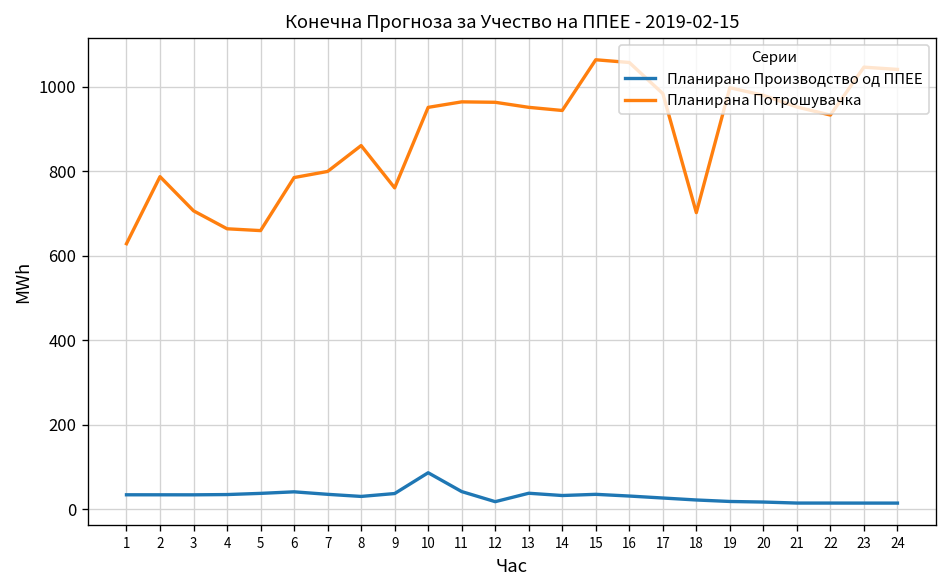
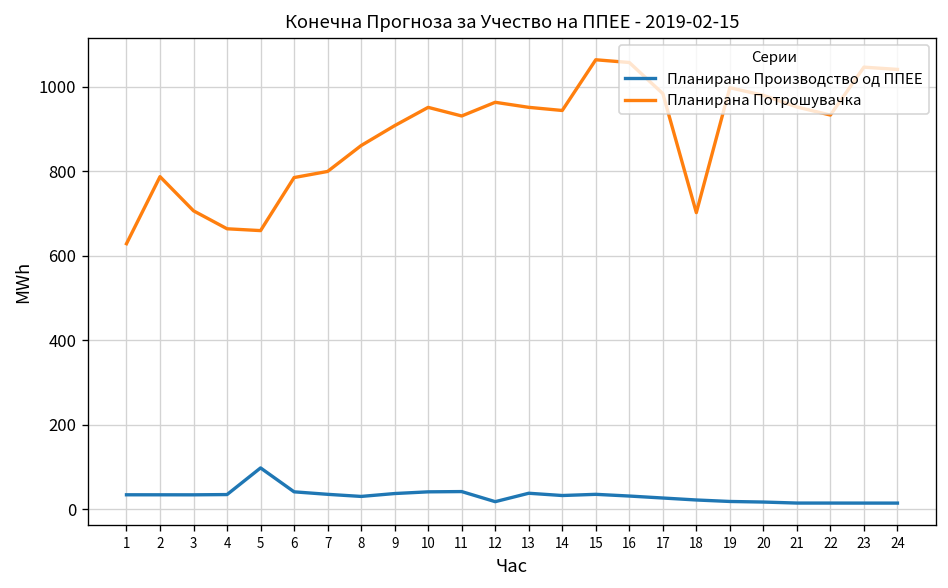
Планирано Производство од ППЕЕ, 5: 40 -> 100
Планирана Потрошувачка, 9: 760 -> 910
Планирано Производство од ППЕЕ, 10: 90 -> 40
Планирана Потрошувачка, 11: 960 -> 930
